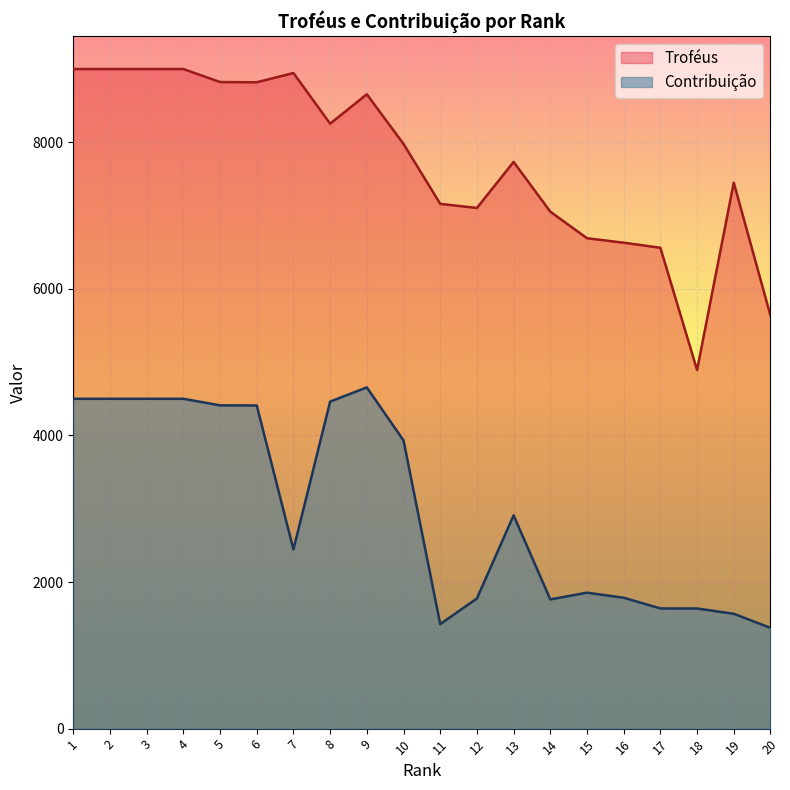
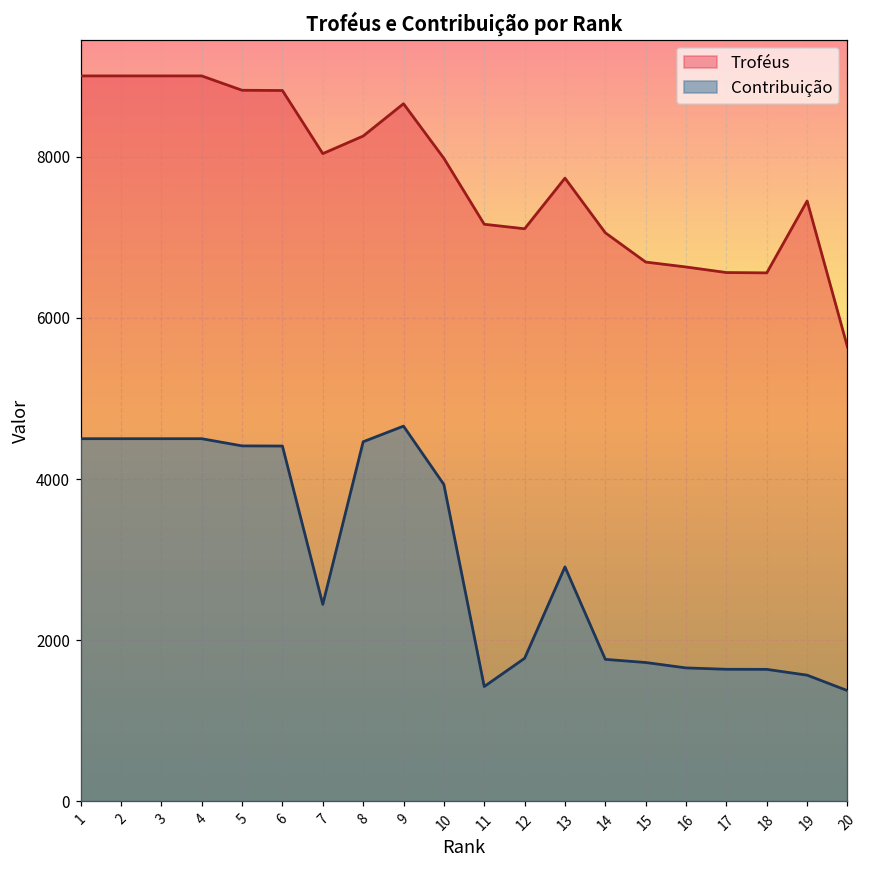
Troféus, 7: 8900 -> 8000
Contribuição, 15: 1900 -> 1700
Contribuição, 16: 1800 -> 1700
Troféus, 18: 4900 -> 6600
